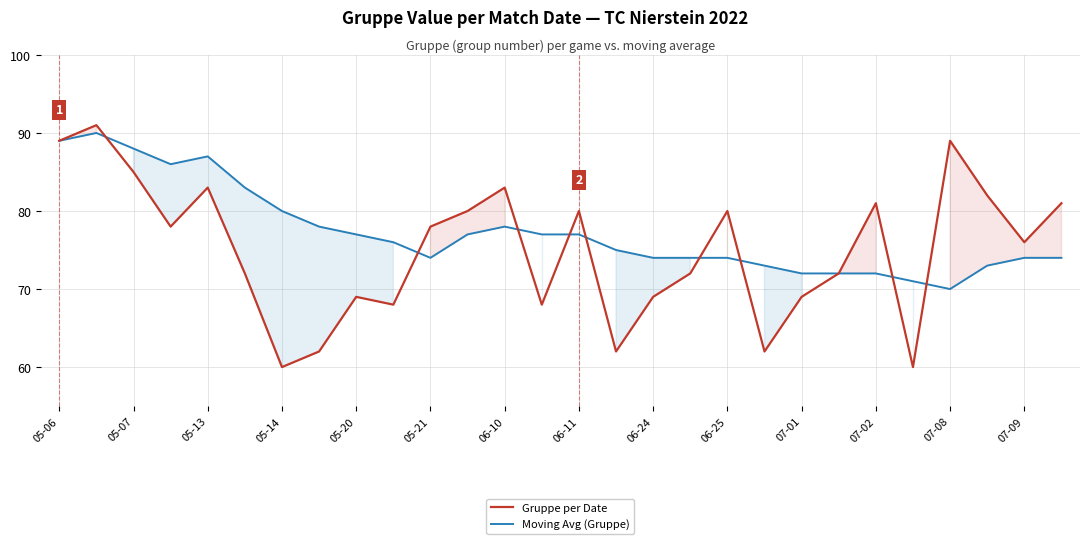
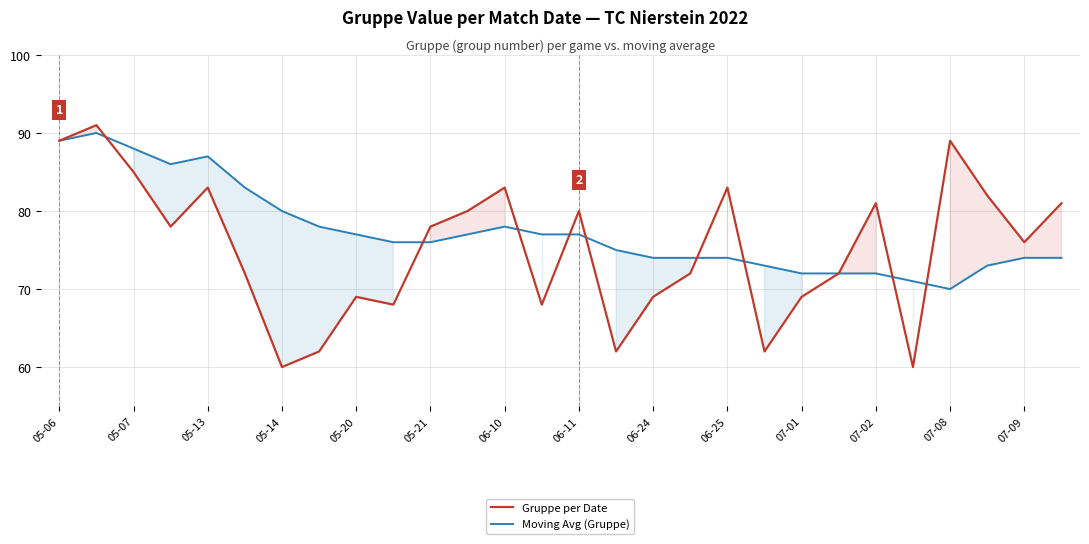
Moving Avg (Gruppe), 05-21: 74 -> 76
Gruppe per Date, 06-25: 80 -> 83
